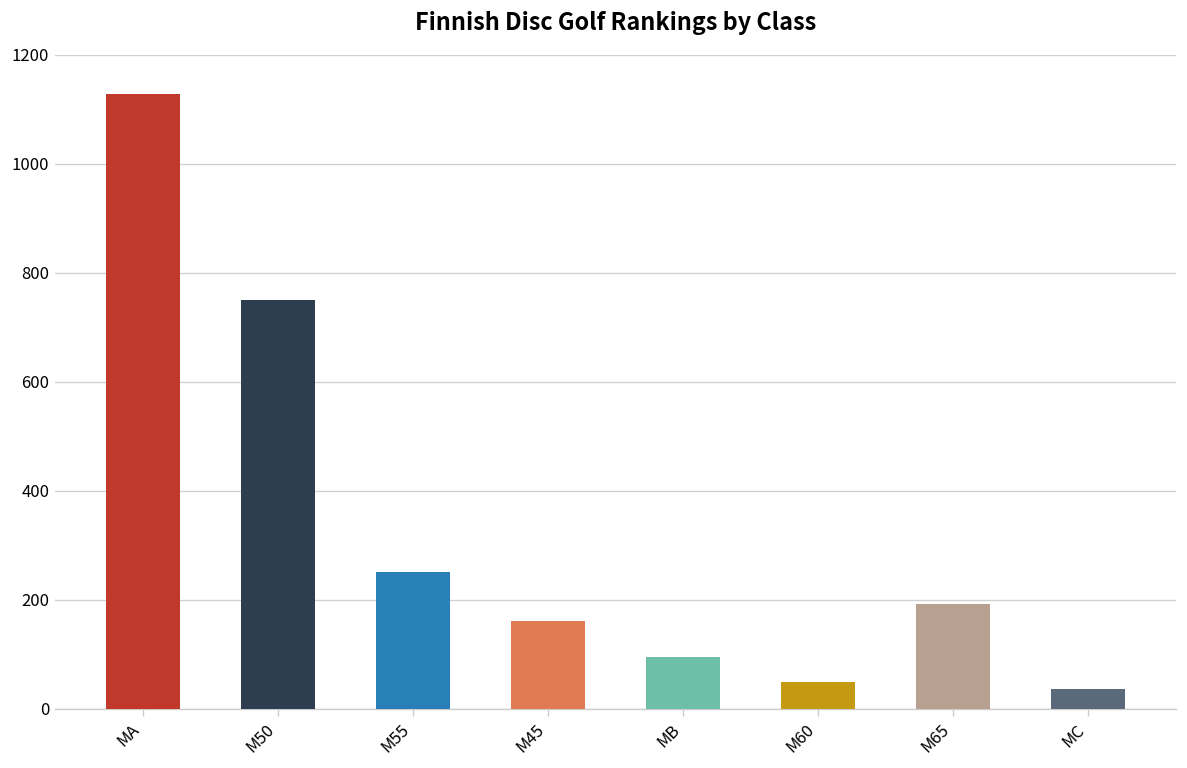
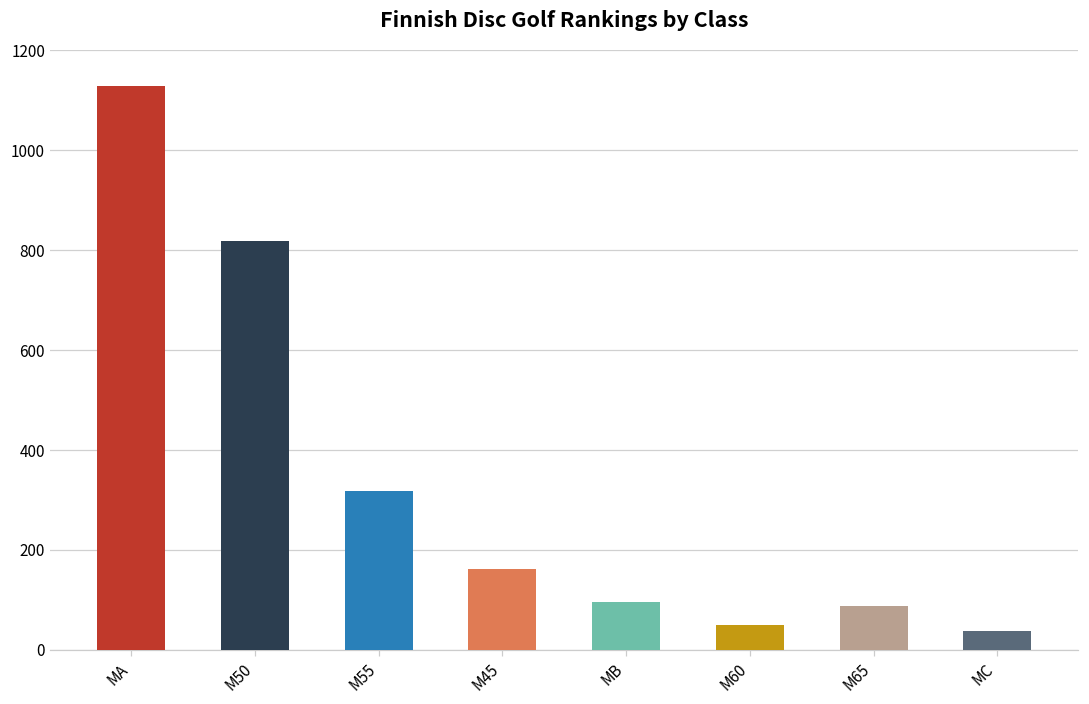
M50: 750 -> 820
M55: 250 -> 320
M65: 190 -> 90
